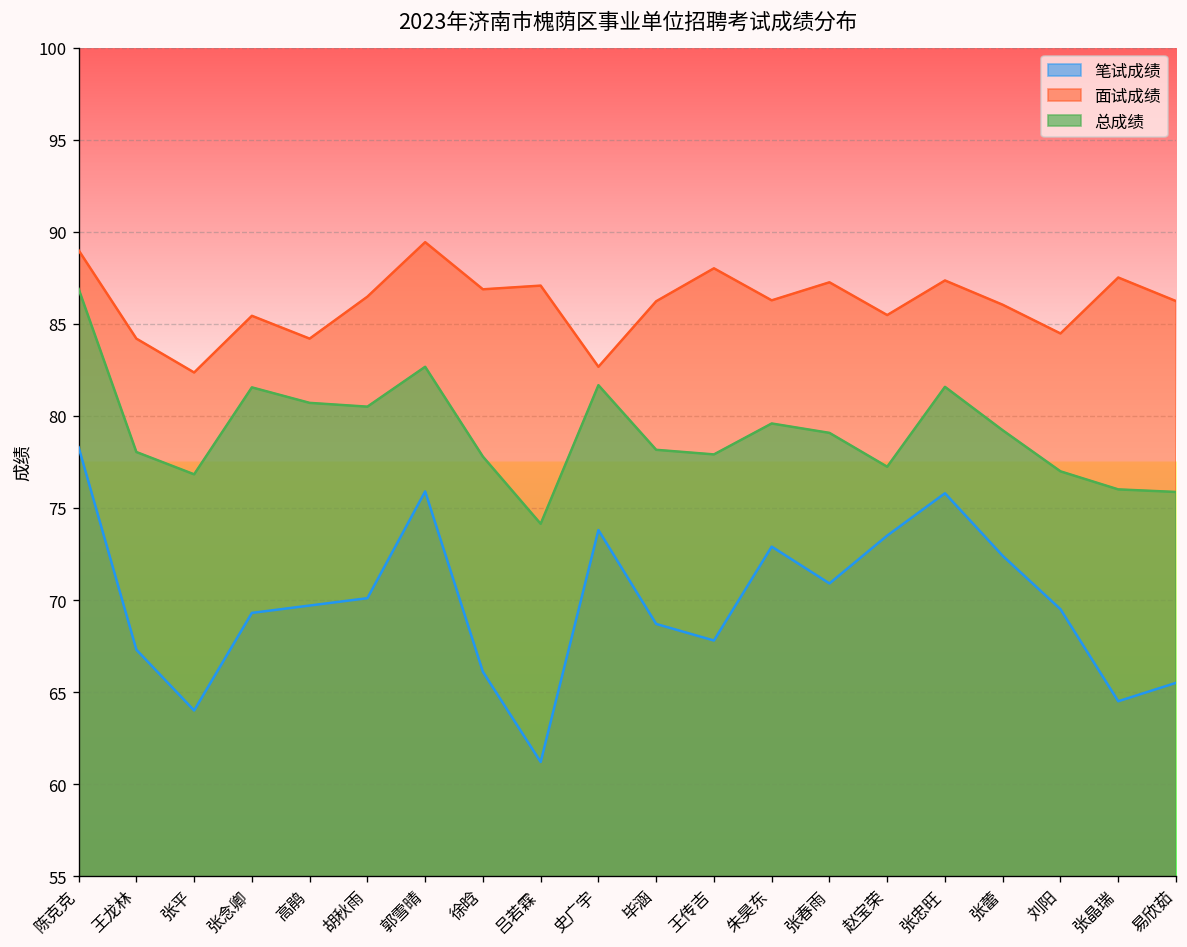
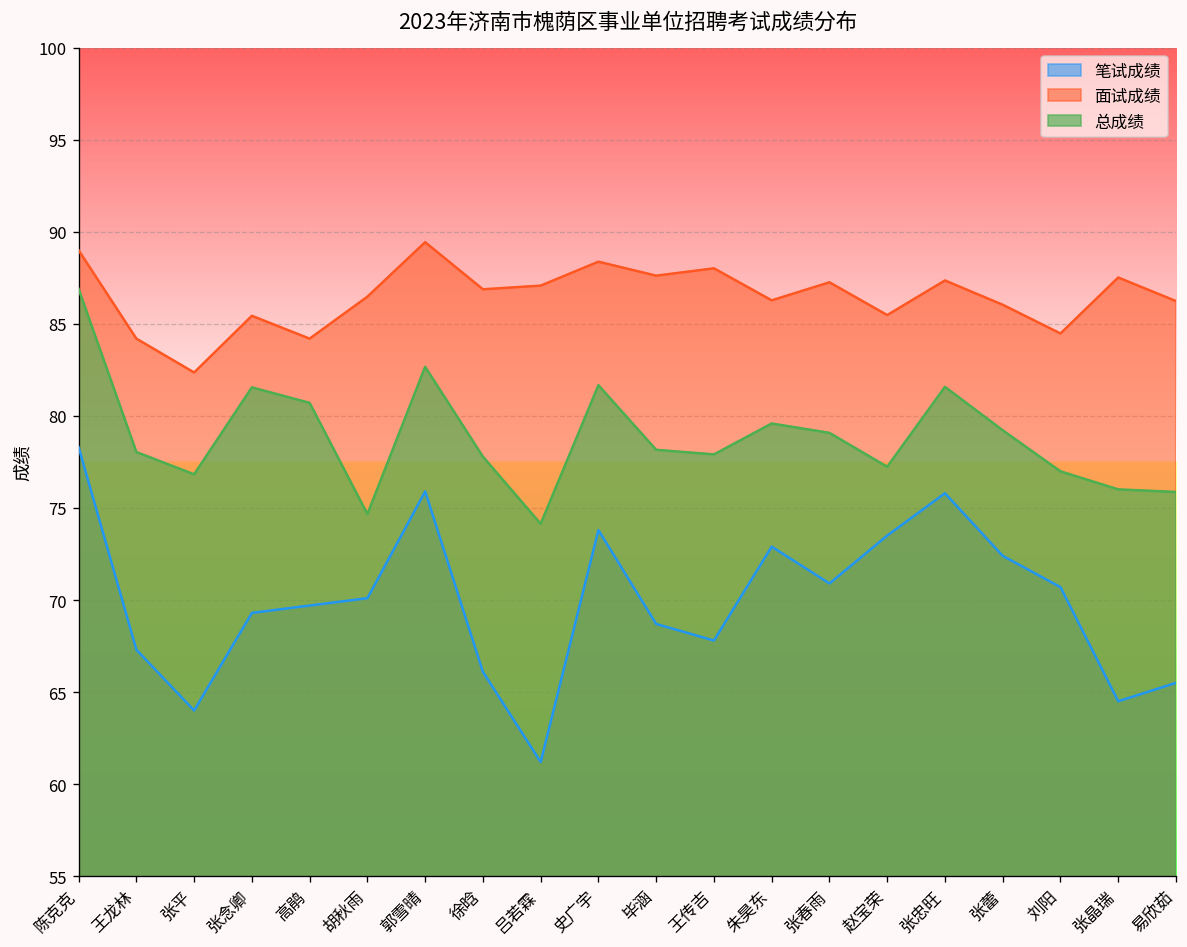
总成绩, 胡秋雨: 80.5 -> 74.7
面试成绩, 史广宇: 82.7 -> 88.4
面试成绩, 毕涵: 86.2 -> 87.6
笔试成绩, 刘阳: 69.5 -> 70.7
